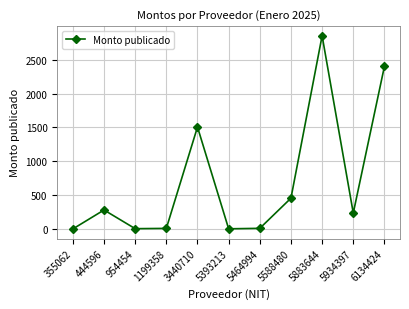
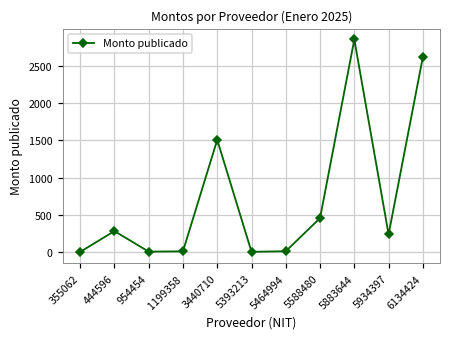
6134424: 2400 -> 2600
